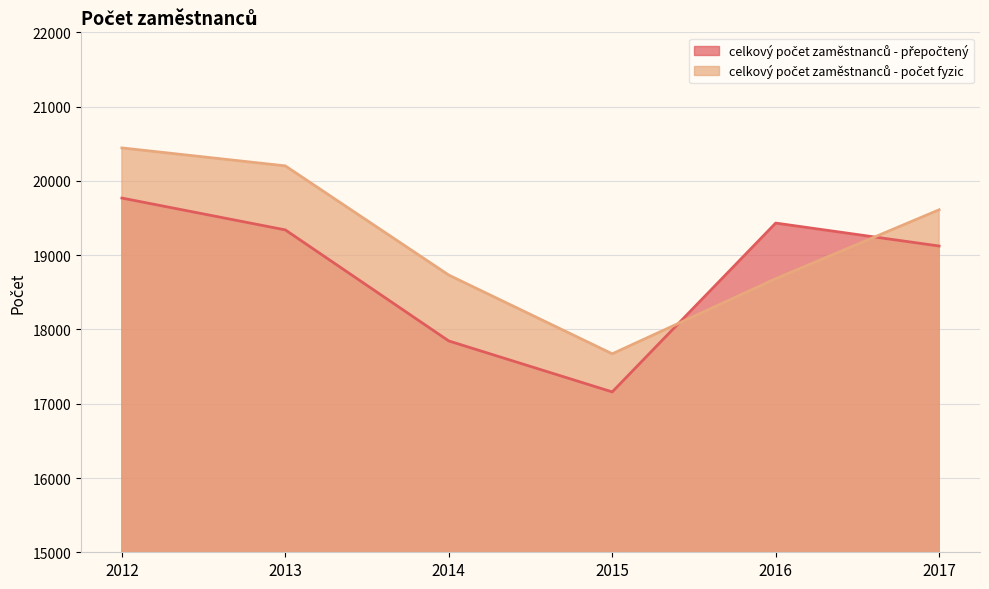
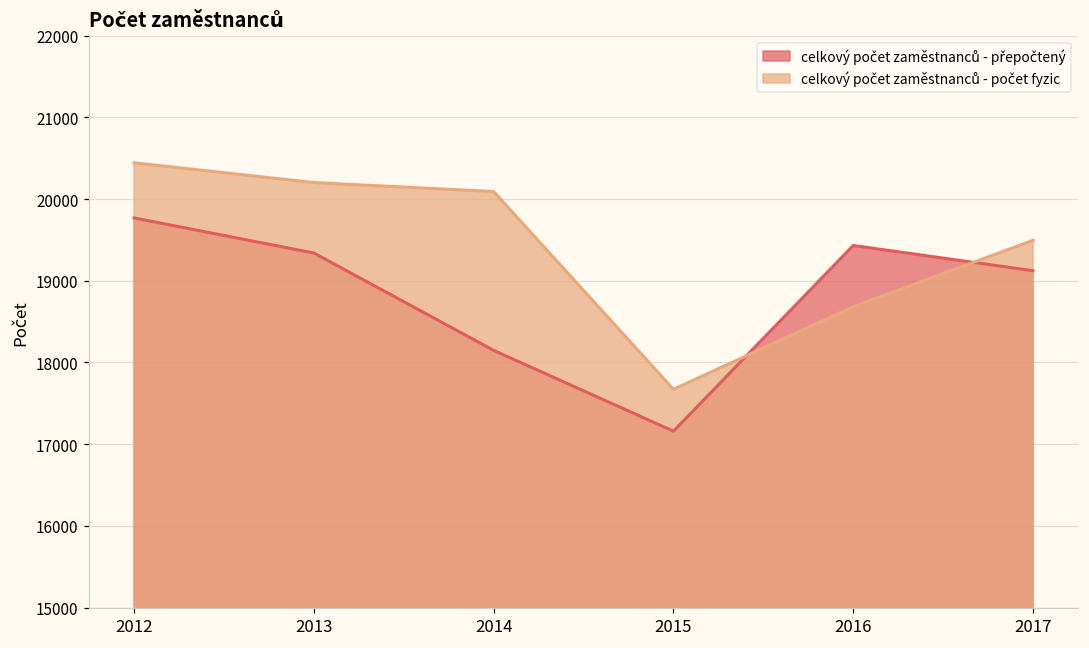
celkový počet zaměstnanců - přepočtený, 2014: 17800 -> 18100
celkový počet zaměstnanců - počet fyzic, 2014: 18700 -> 20100
celkový počet zaměstnanců - počet fyzic, 2017: 19600 -> 19500
